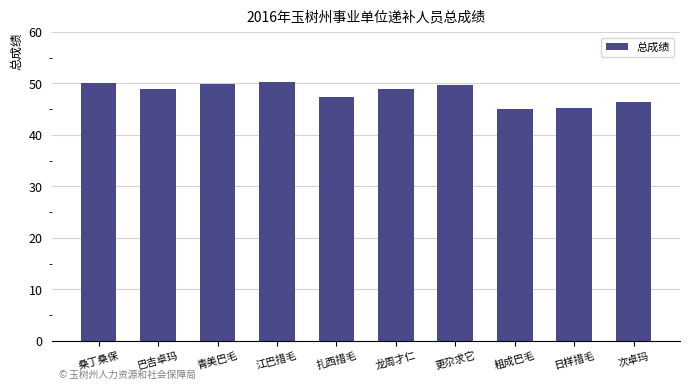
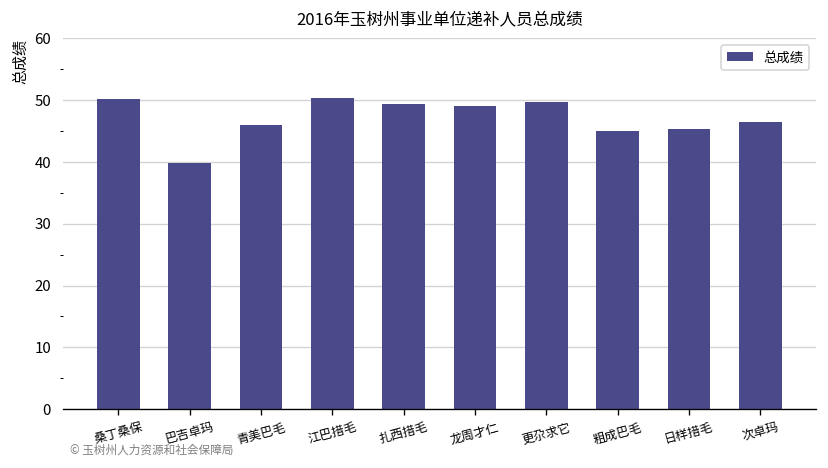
巴吉卓玛: 49 -> 40
青美巴毛: 50 -> 46
扎西措毛: 47 -> 49
